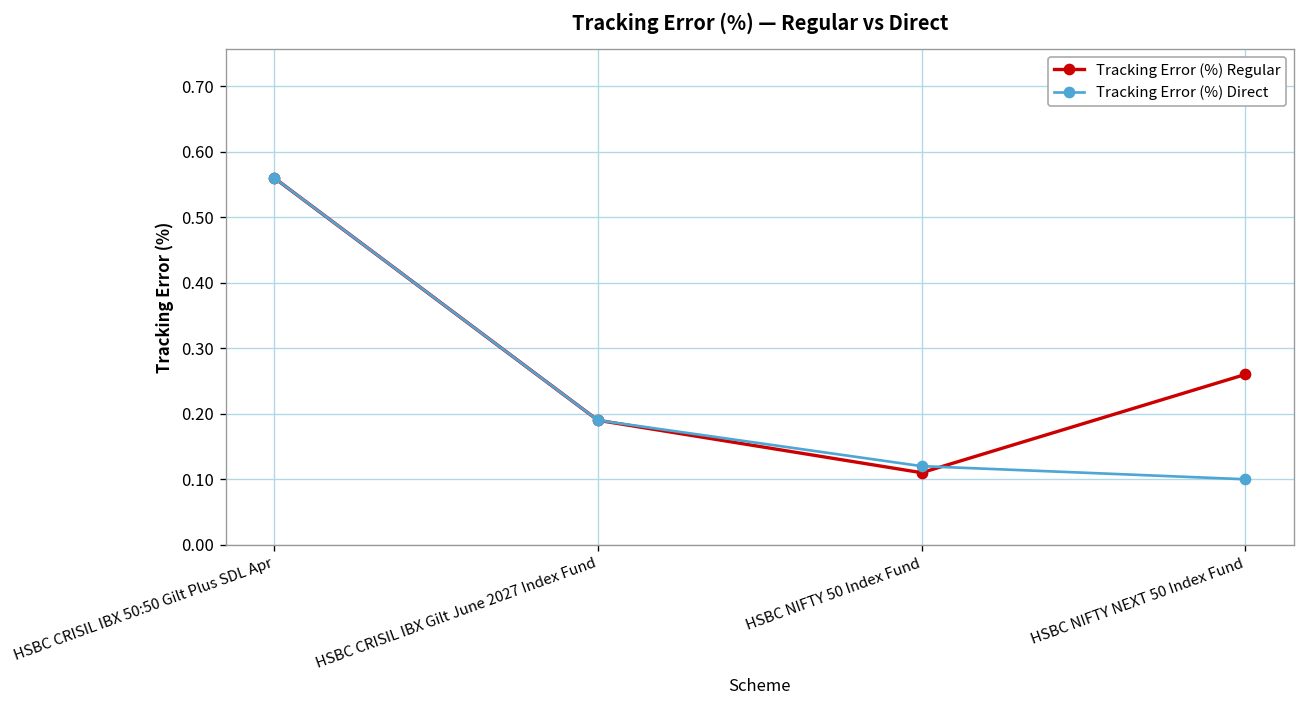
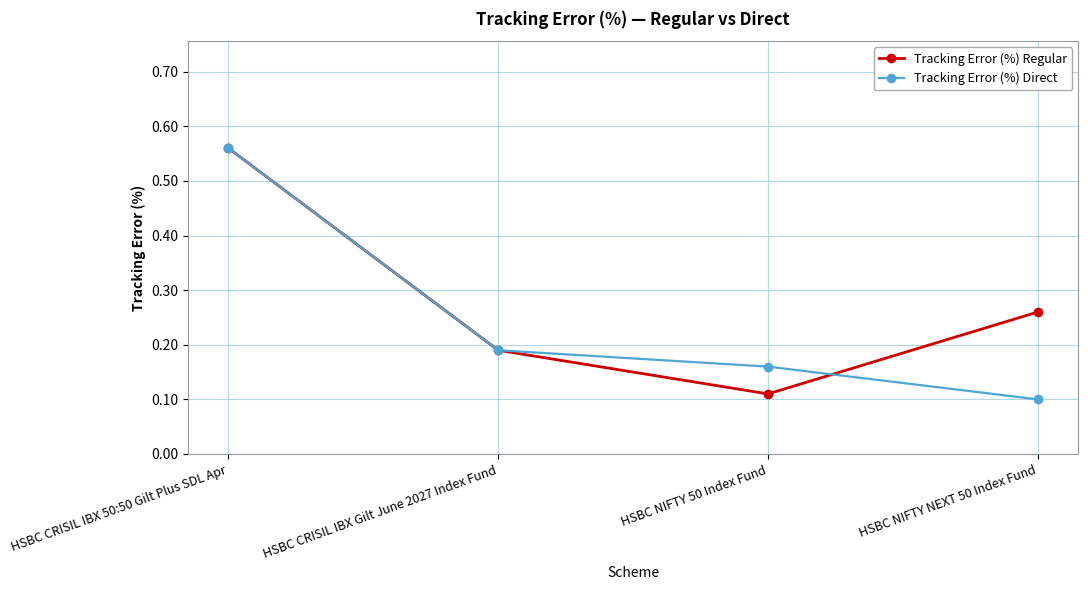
Tracking Error (%) Direct, HSBC NIFTY 50 Index Fund: 0.12 -> 0.16
